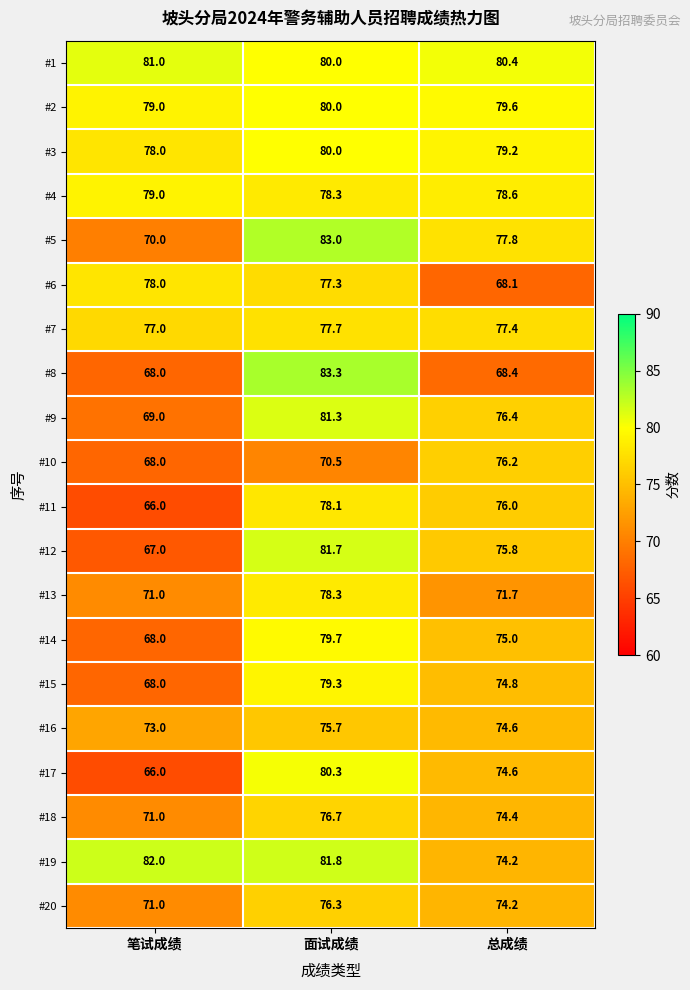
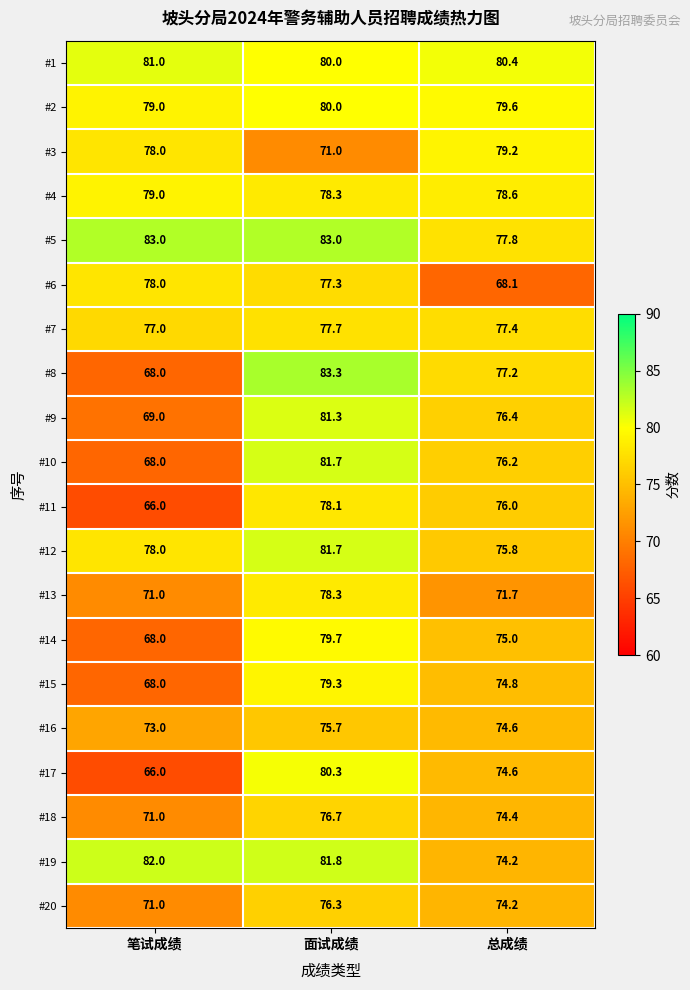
#3, 面试成绩: 80.0 -> 71.0
#5, 笔试成绩: 70.0 -> 83.0
#8, 总成绩: 68.4 -> 77.2
#10, 面试成绩: 70.5 -> 81.7
#12, 笔试成绩: 67.0 -> 78.0
